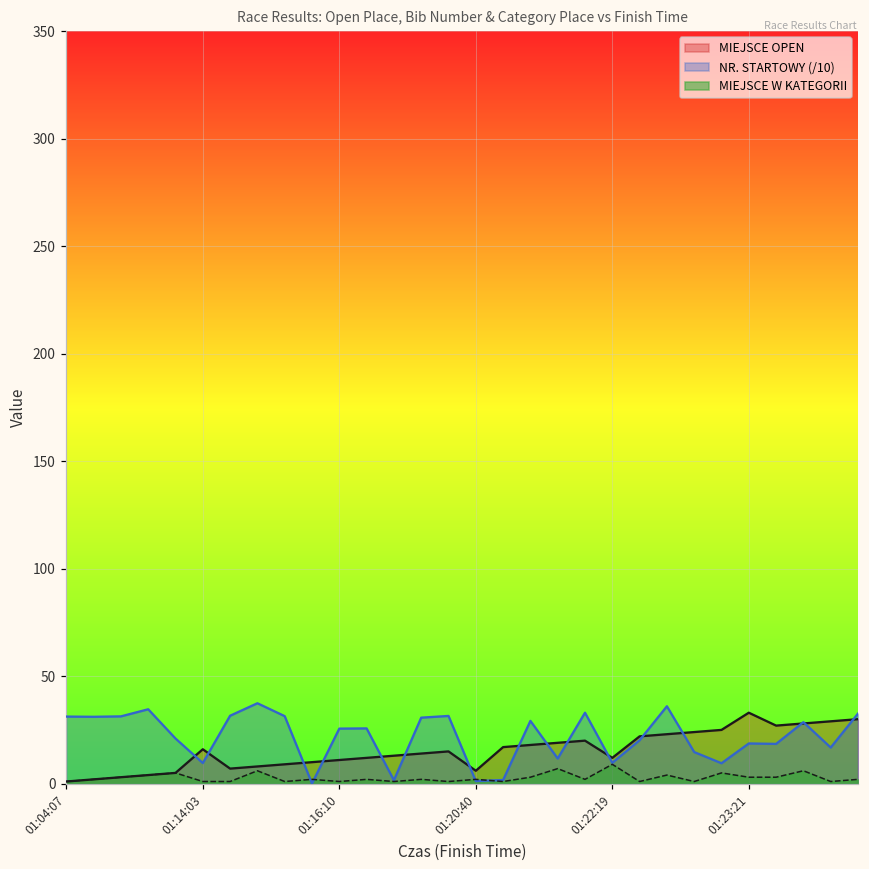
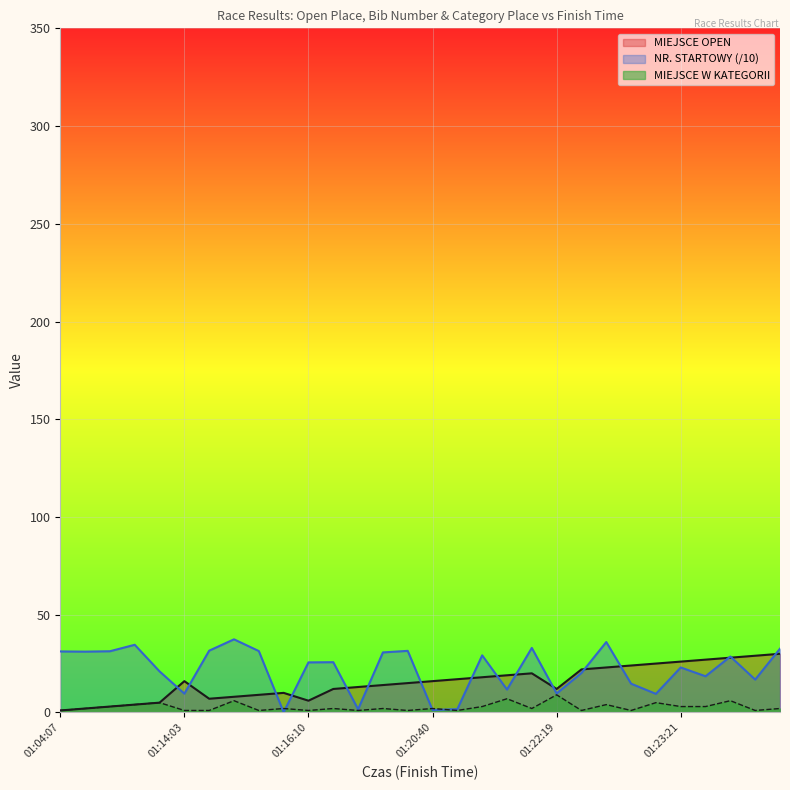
MIEJSCE OPEN, 01:16:10: 11 -> 6
MIEJSCE OPEN, 01:20:40: 6 -> 16
MIEJSCE OPEN, 01:23:21: 33 -> 26
NR. STARTOWY (/10), 01:23:21: 19 -> 23
